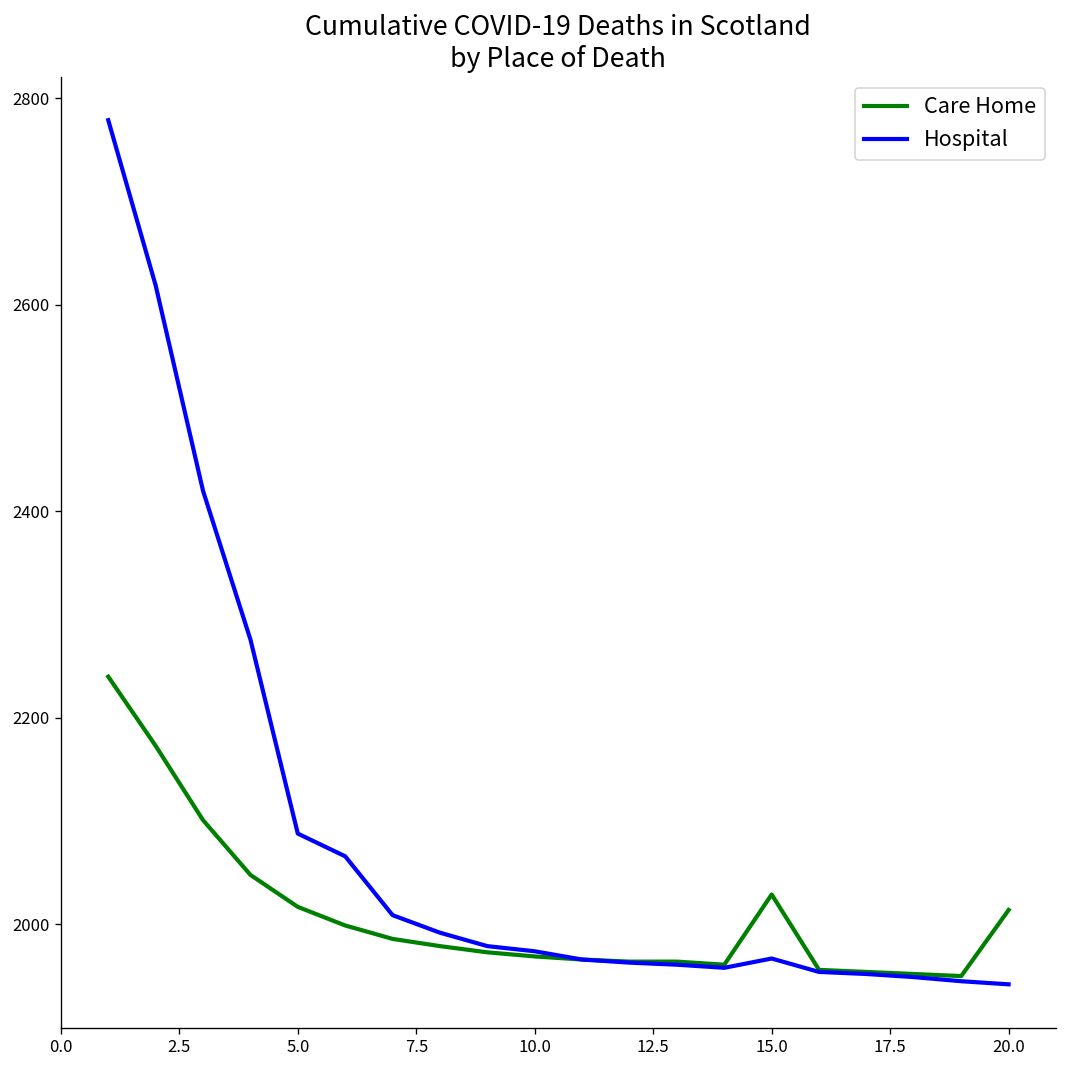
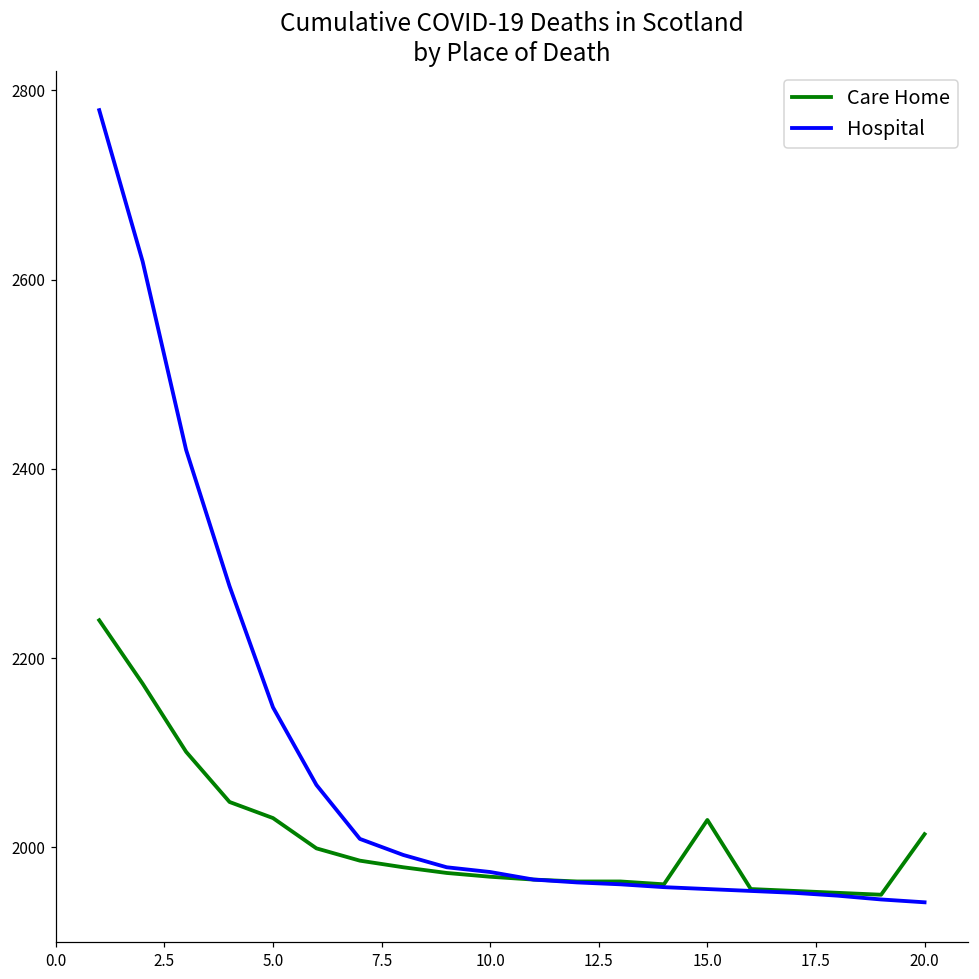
Care Home, 5.0: 2020 -> 2030
Hospital, 5.0: 2090 -> 2150
Hospital, 15.0: 1970 -> 1960
